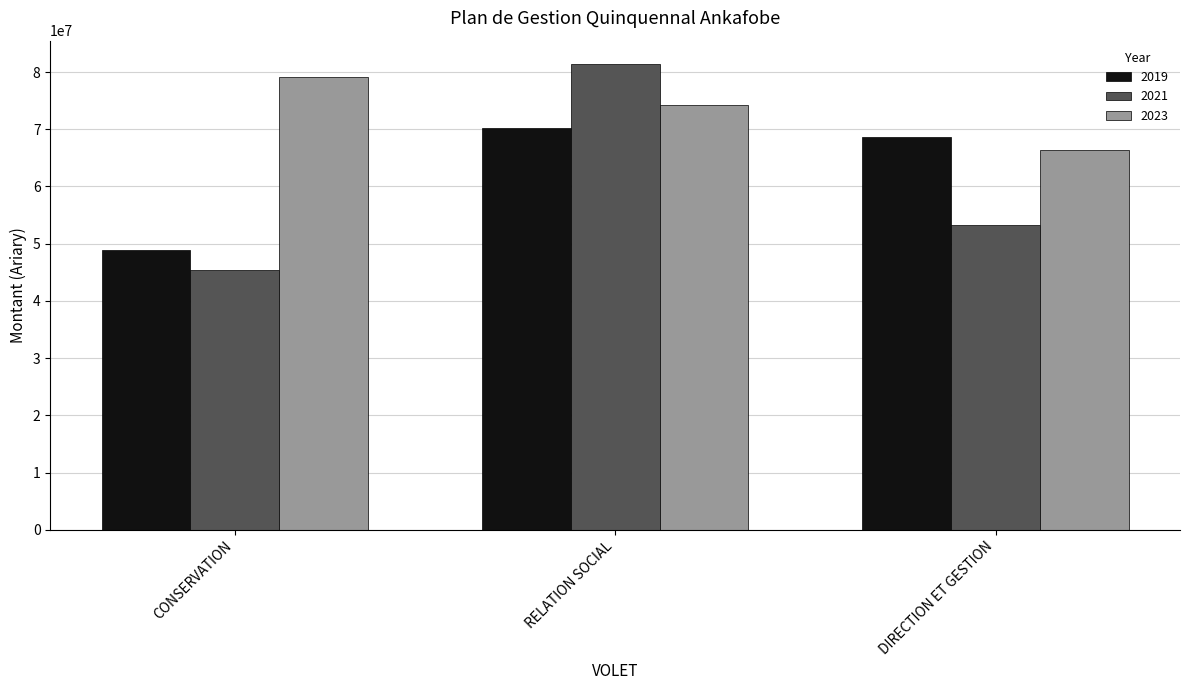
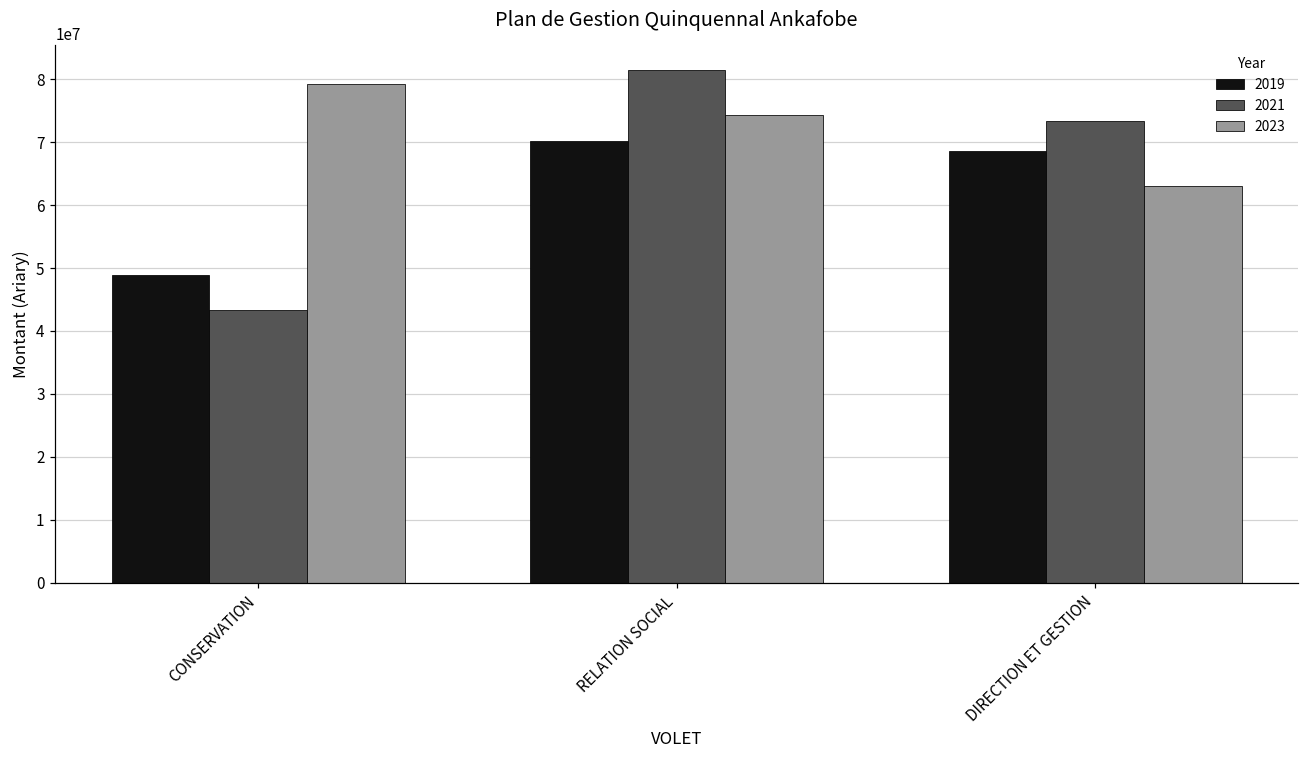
2021, CONSERVATION: 45000000 -> 43000000
2021, DIRECTION ET GESTION: 53000000 -> 73000000
2023, DIRECTION ET GESTION: 66000000 -> 63000000
